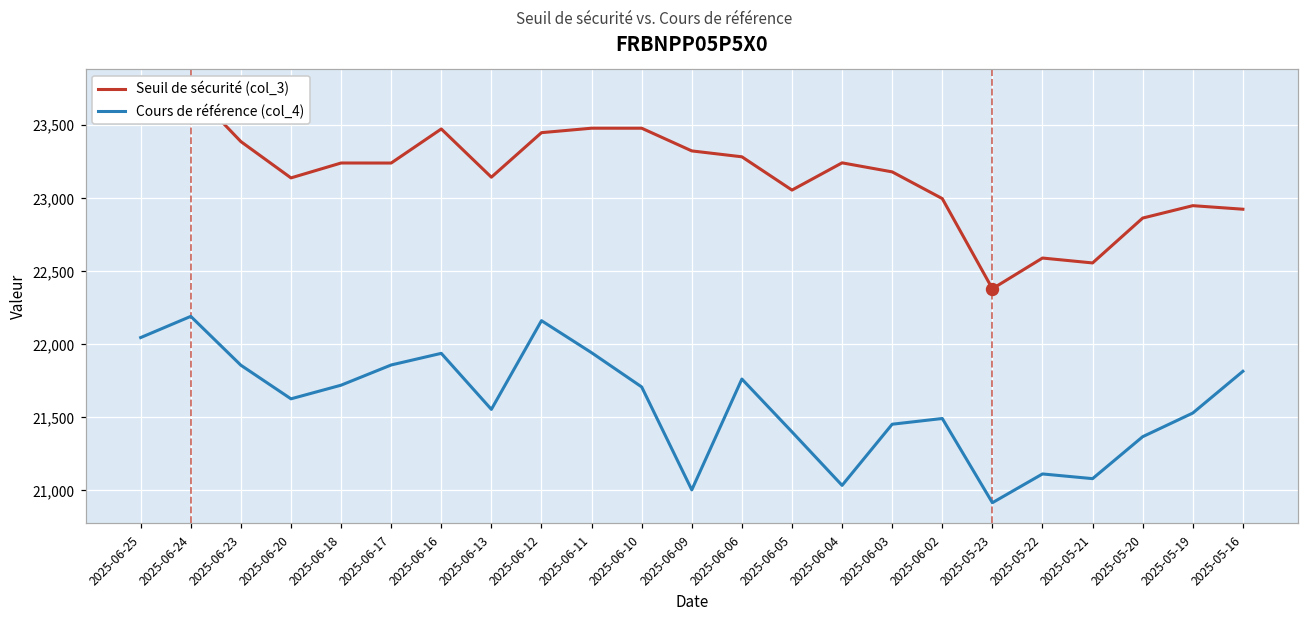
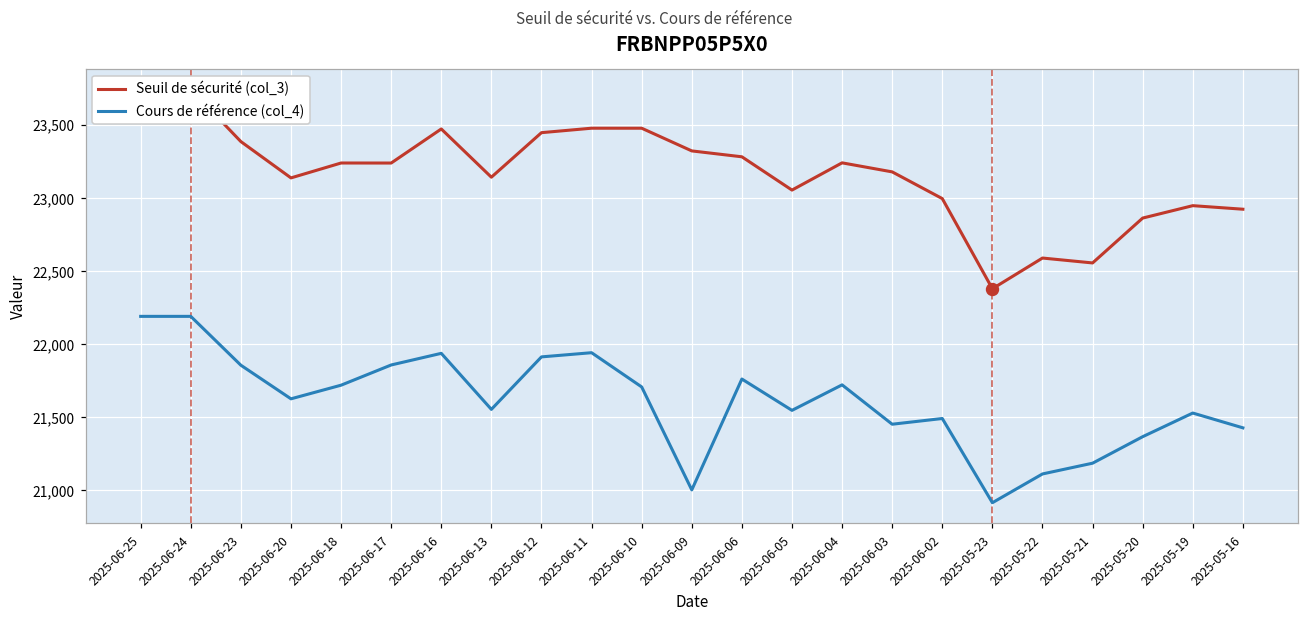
Cours de référence (col_4), 2025-06-25: 22,050 -> 22,190
Cours de référence (col_4), 2025-06-12: 22,160 -> 21,910
Cours de référence (col_4), 2025-06-05: 21,400 -> 21,550
Cours de référence (col_4), 2025-06-04: 21,030 -> 21,720
Cours de référence (col_4), 2025-05-21: 21,080 -> 21,190
Cours de référence (col_4), 2025-05-16: 21,810 -> 21,430
